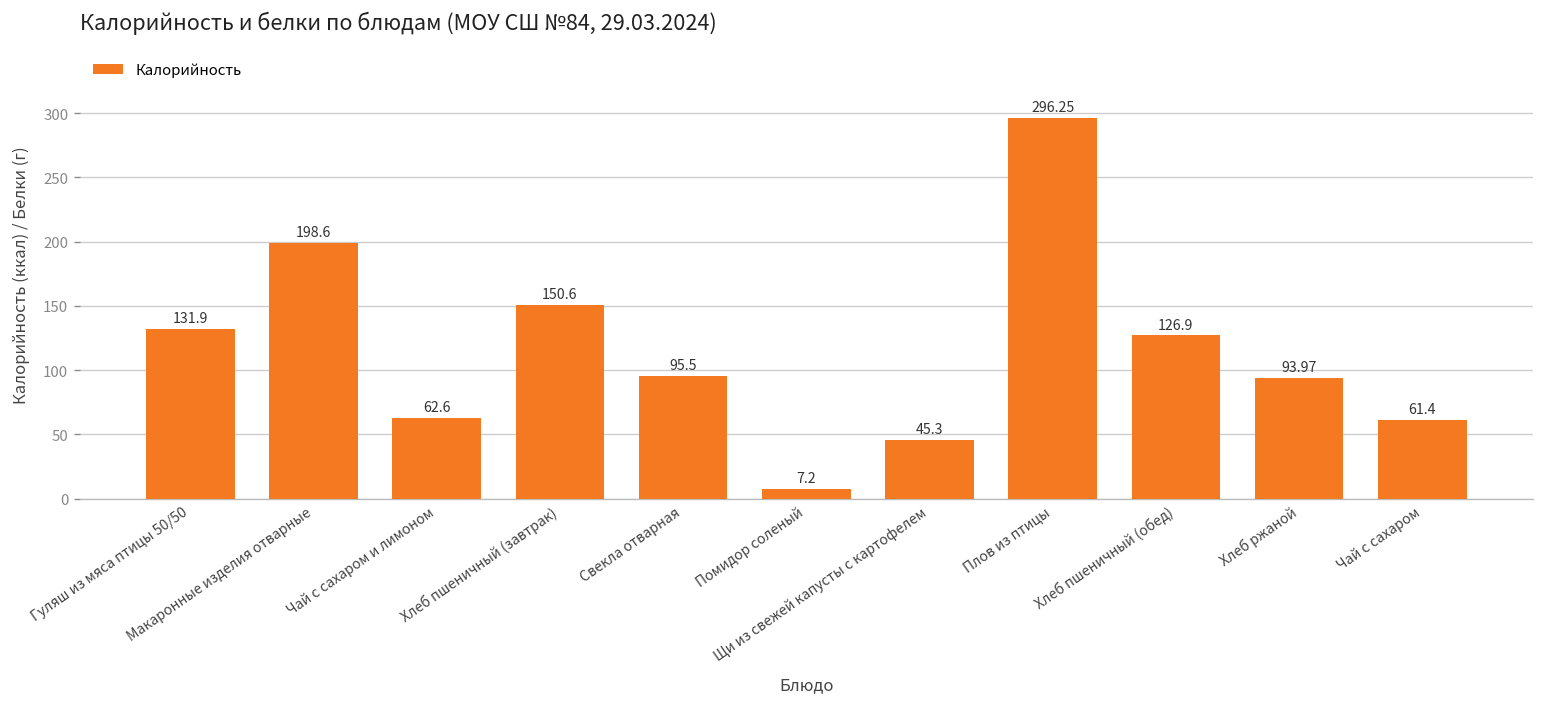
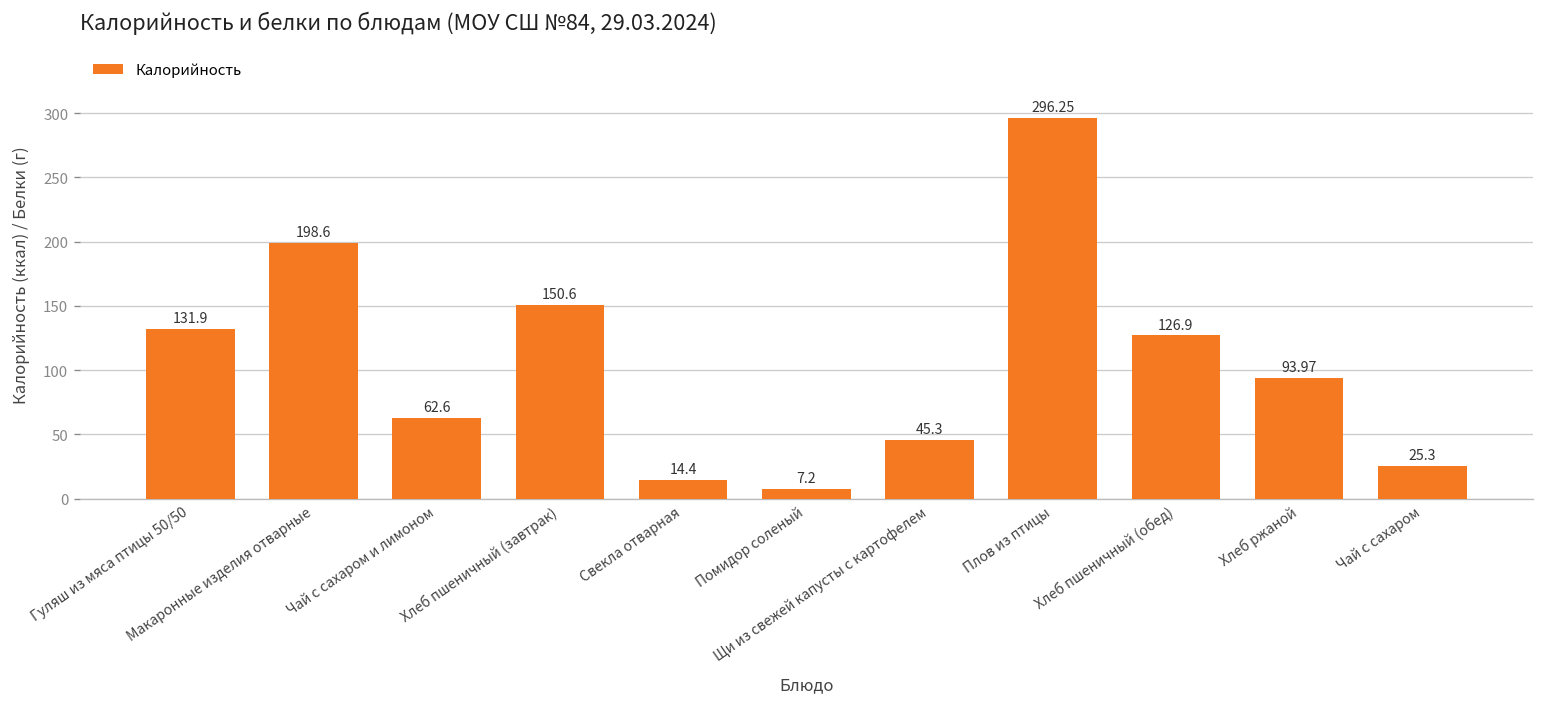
Свекла отварная: 95.5 -> 14.4
Чай с сахаром: 61.4 -> 25.3
